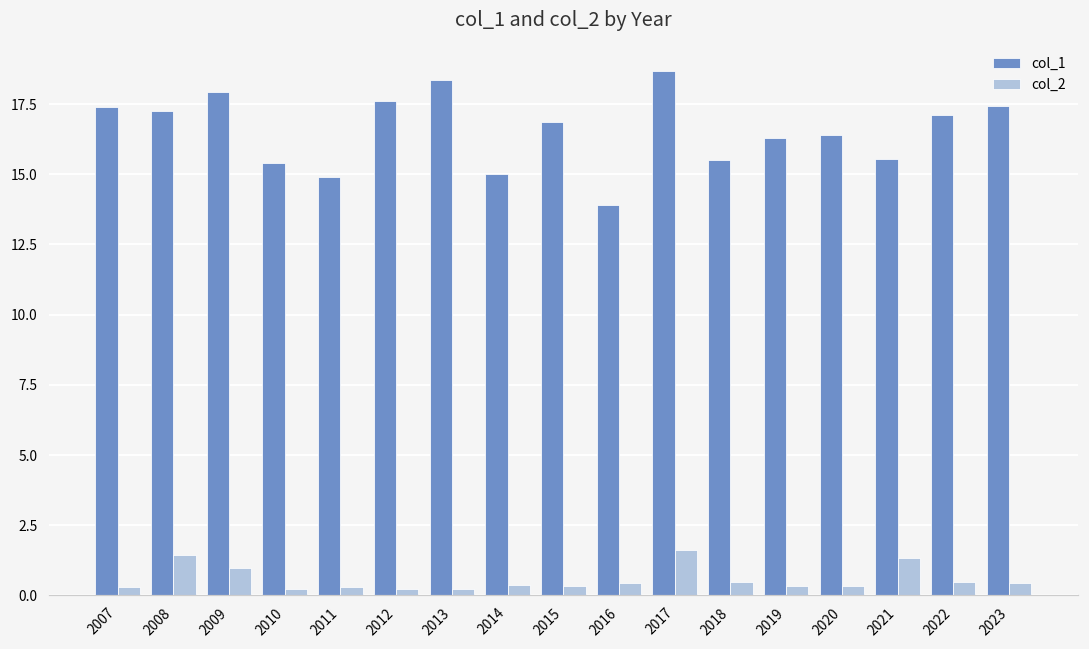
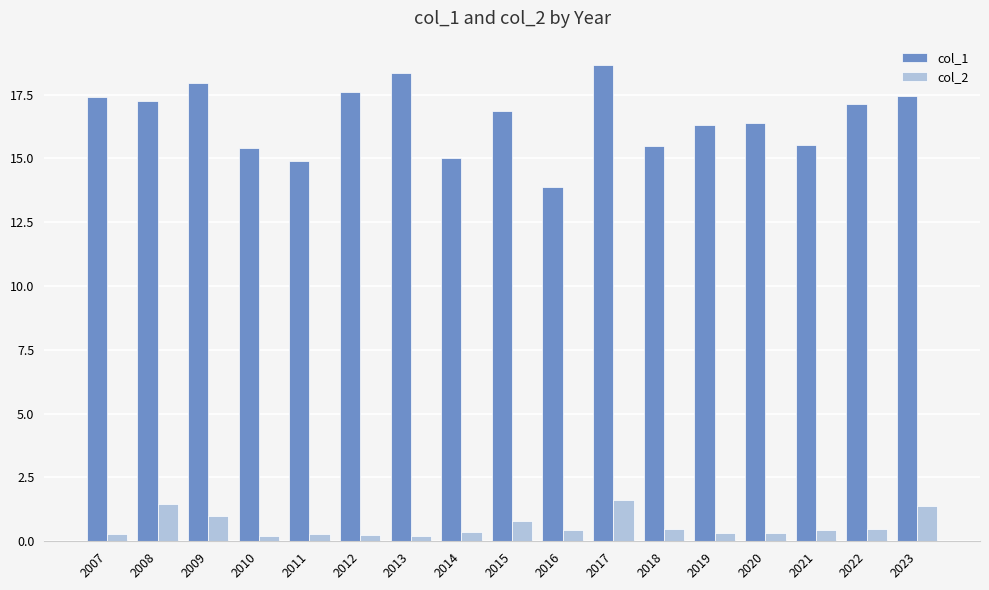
col_2, 2015: 0.3 -> 0.8
col_2, 2021: 1.3 -> 0.4
col_2, 2023: 0.4 -> 1.4
